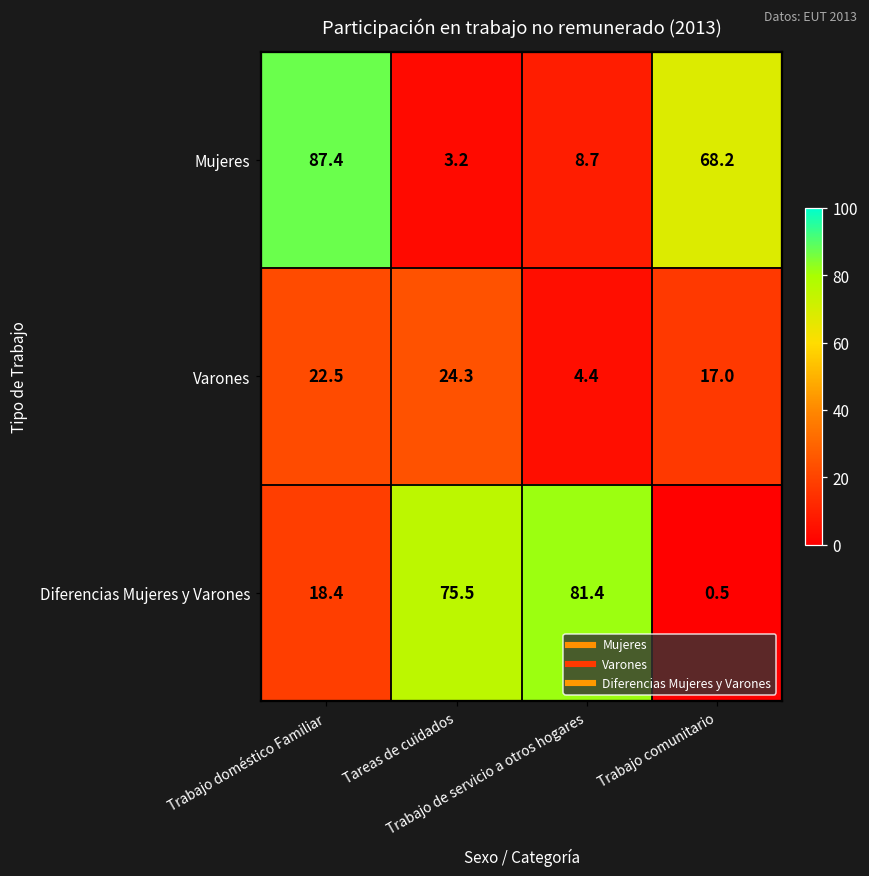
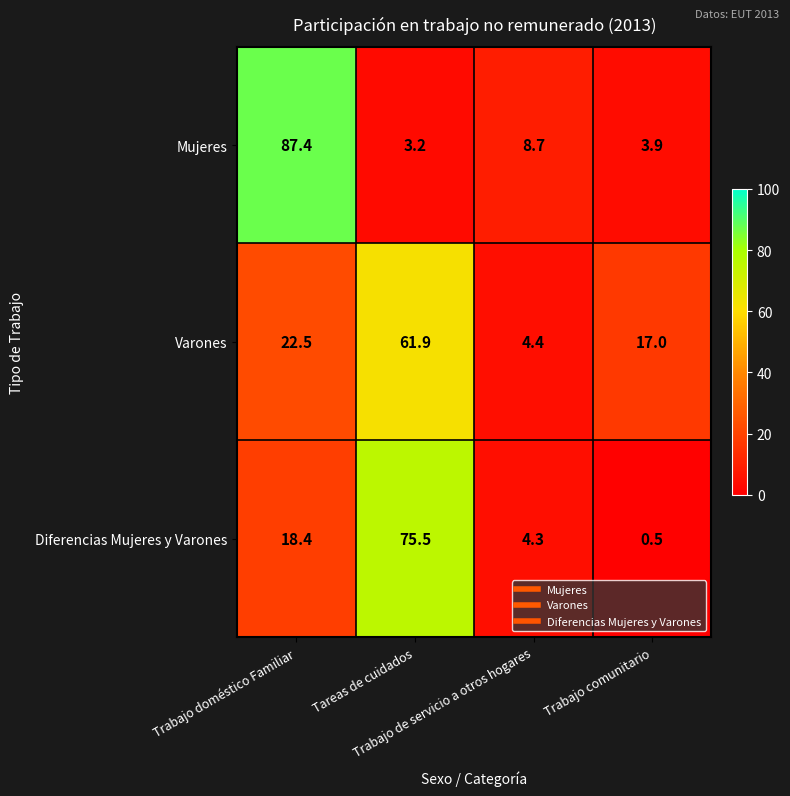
Mujeres, Trabajo comunitario: 68.2 -> 3.9
Varones, Tareas de cuidados: 24.3 -> 61.9
Diferencias Mujeres y Varones, Trabajo de servicio a otros hogares: 81.4 -> 4.3
